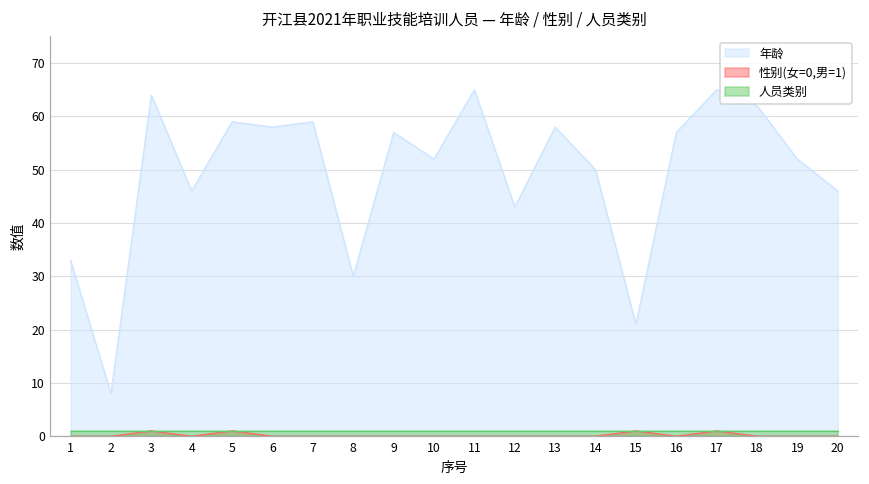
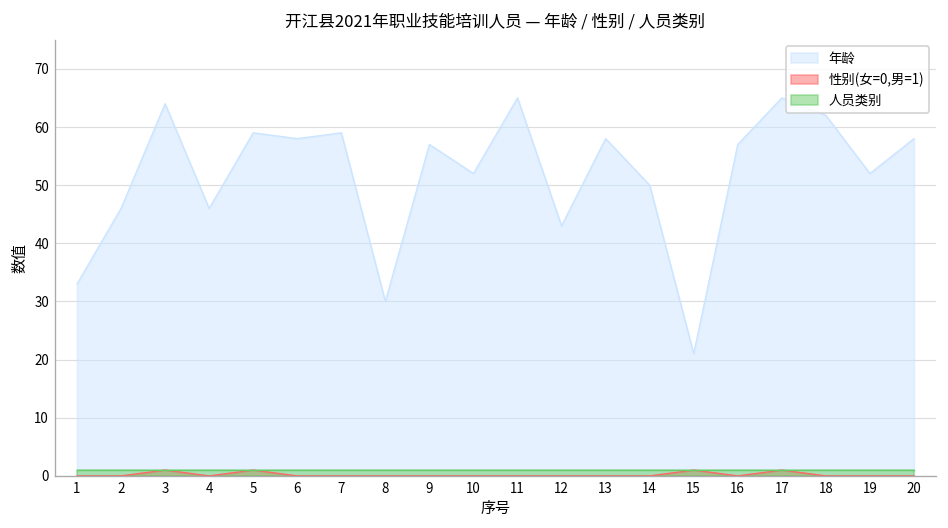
年龄, 2: 8 -> 46
年龄, 20: 46 -> 58
